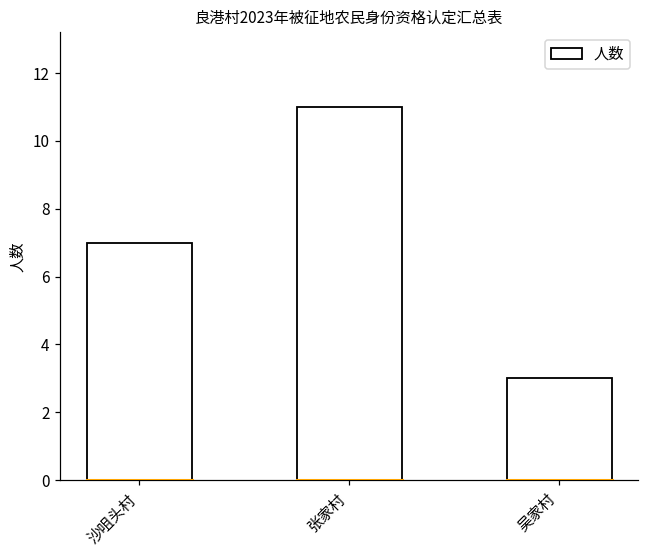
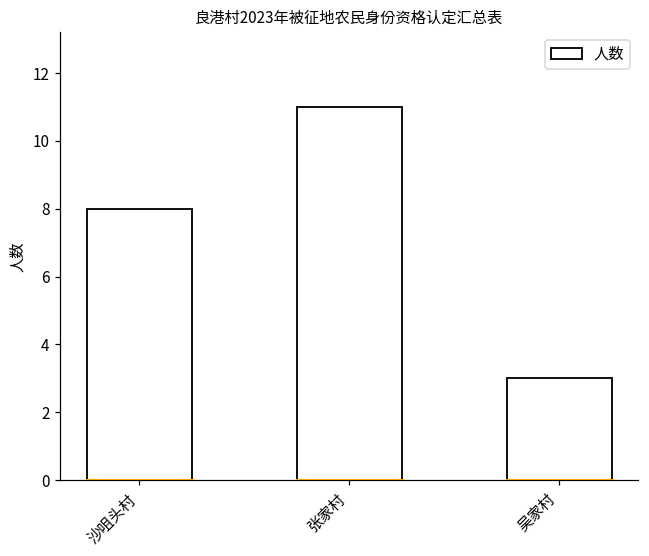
人数, 沙咀头村: 7 -> 8
